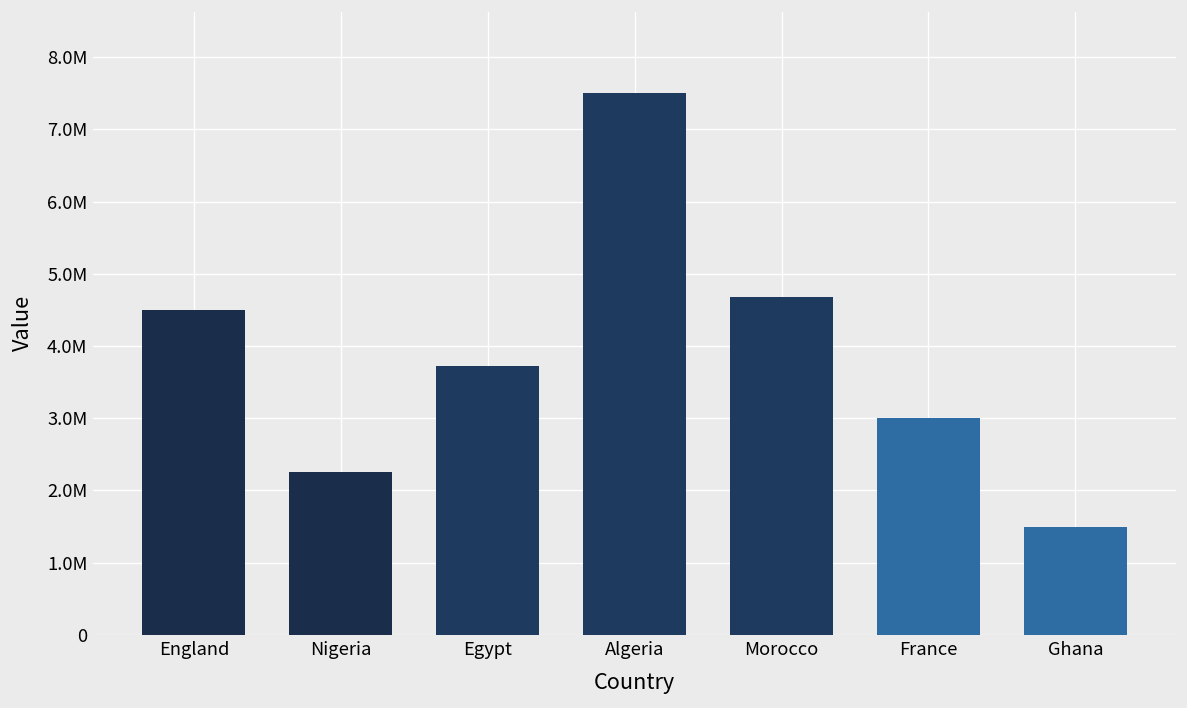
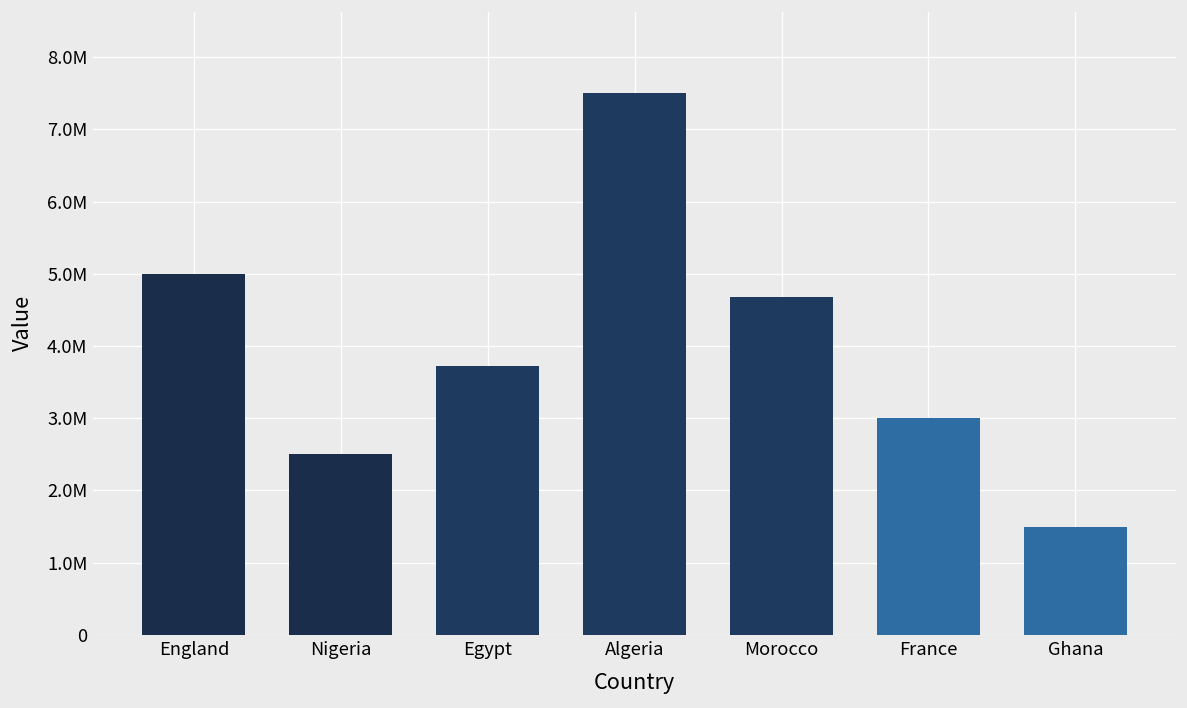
England: 4500000 -> 5000000
Nigeria: 2300000 -> 2500000
